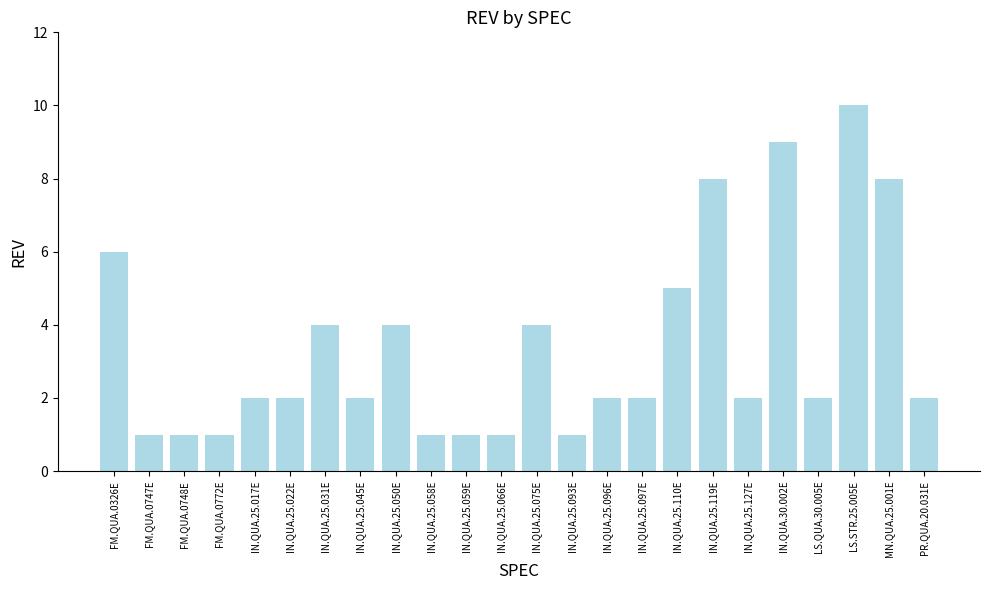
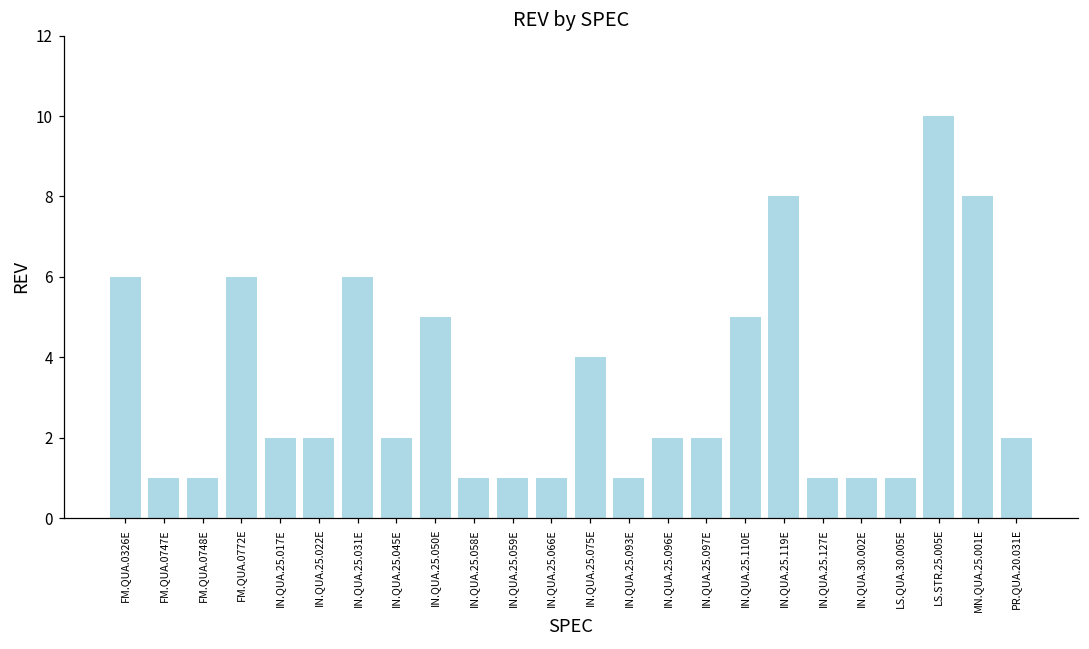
FM.QUA.0772E: 1 -> 6
IN.QUA.25.031E: 4 -> 6
IN.QUA.25.050E: 4 -> 5
IN.QUA.25.127E: 2 -> 1
IN.QUA.30.002E: 9 -> 1
LS.QUA.30.005E: 2 -> 1
